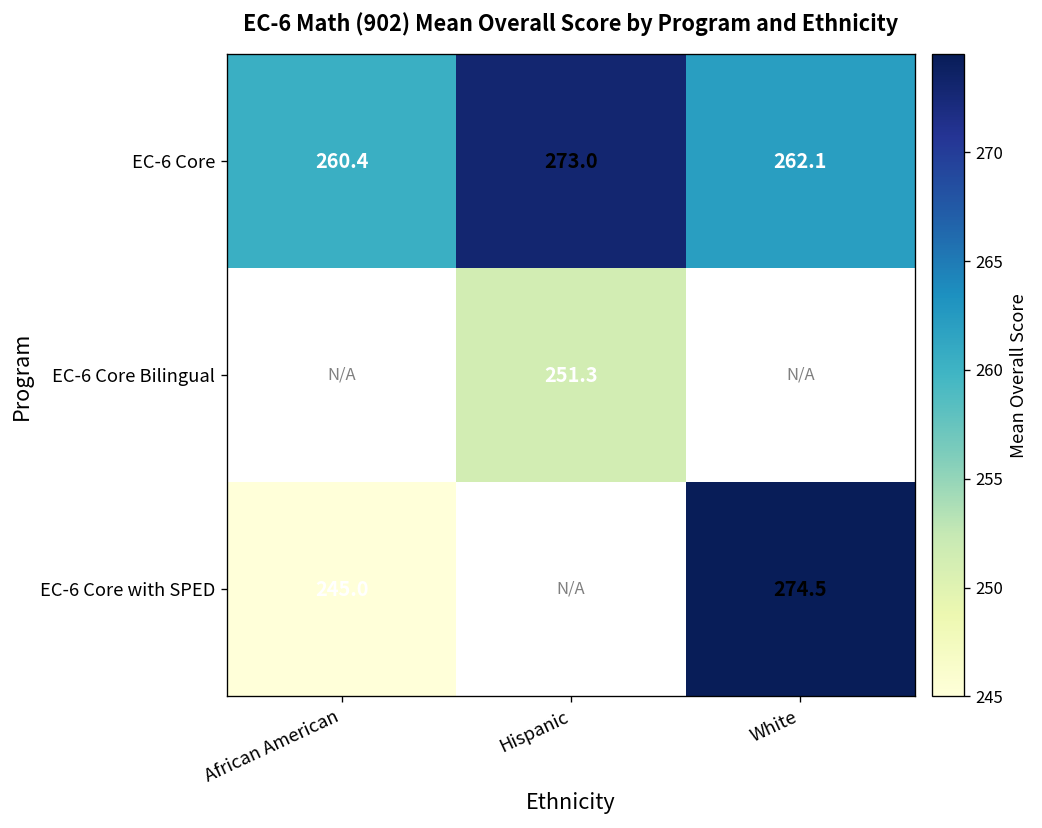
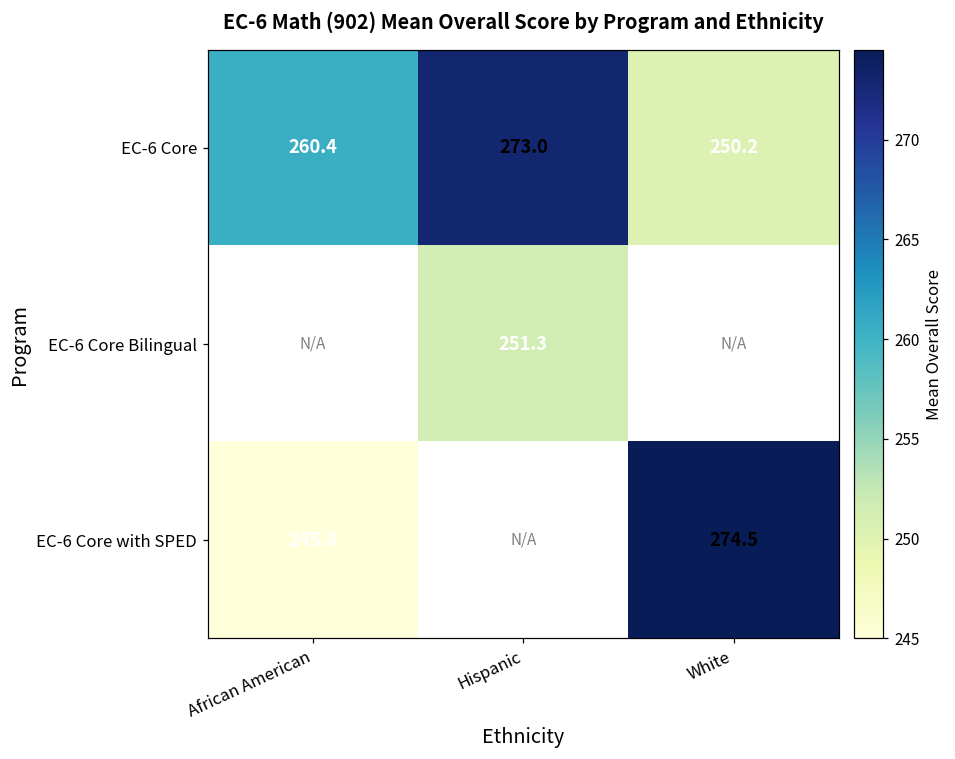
EC-6 Core, White: 262.1 -> 250.2
